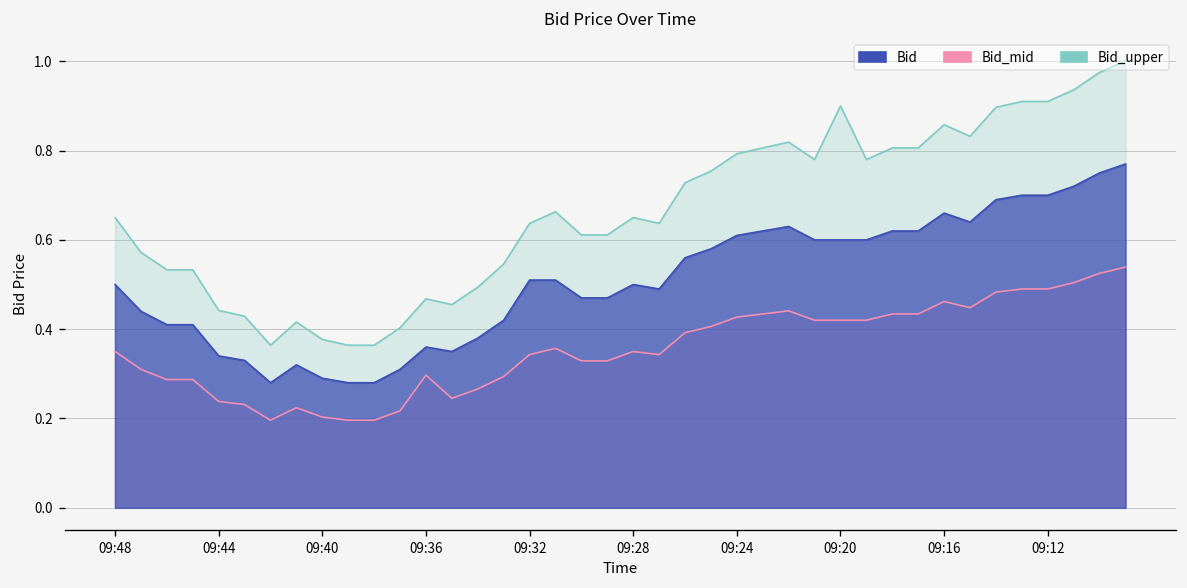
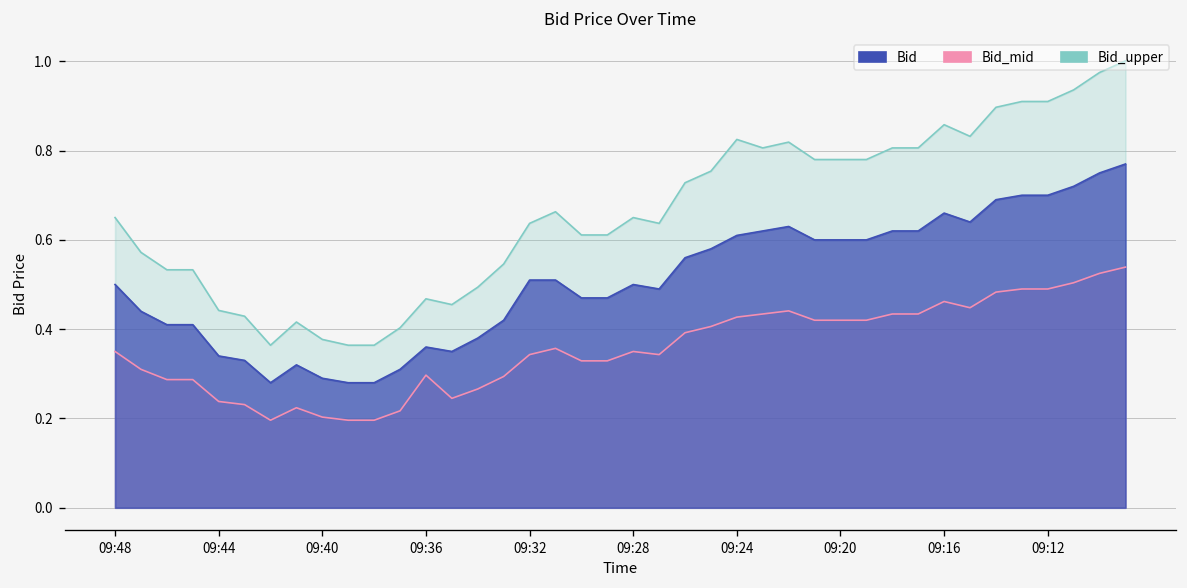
Bid_upper, 09:24: 0.79 -> 0.83
Bid_upper, 09:20: 0.90 -> 0.78
